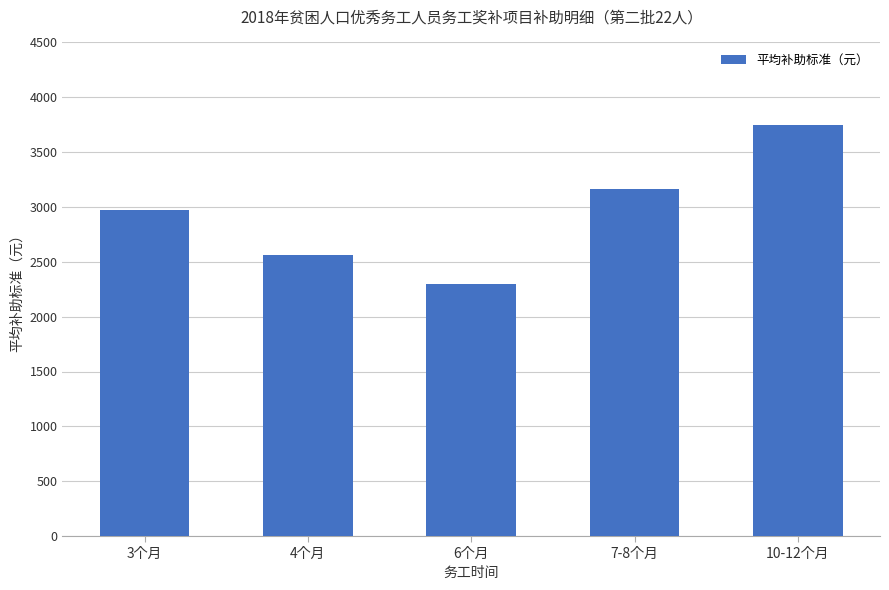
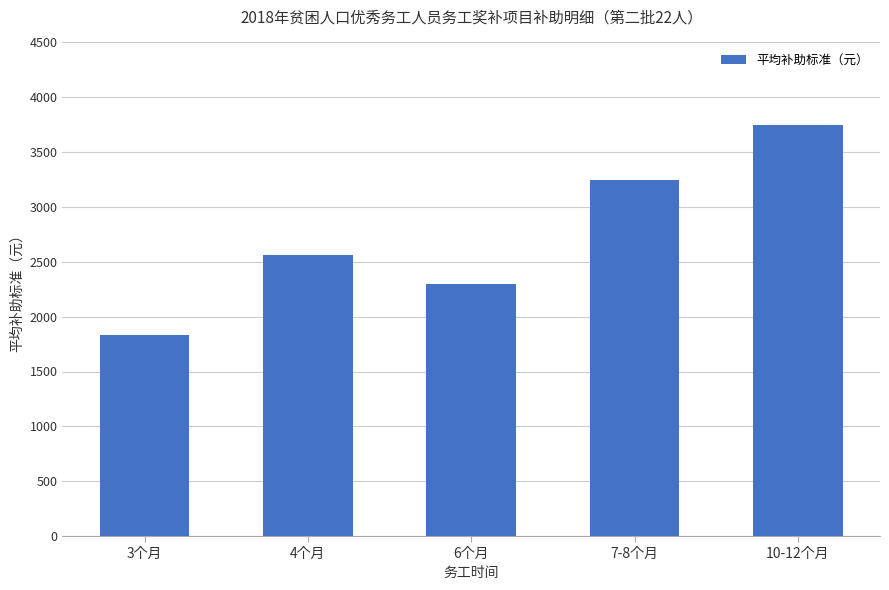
3个月: 2970 -> 1830
7-8个月: 3170 -> 3250
